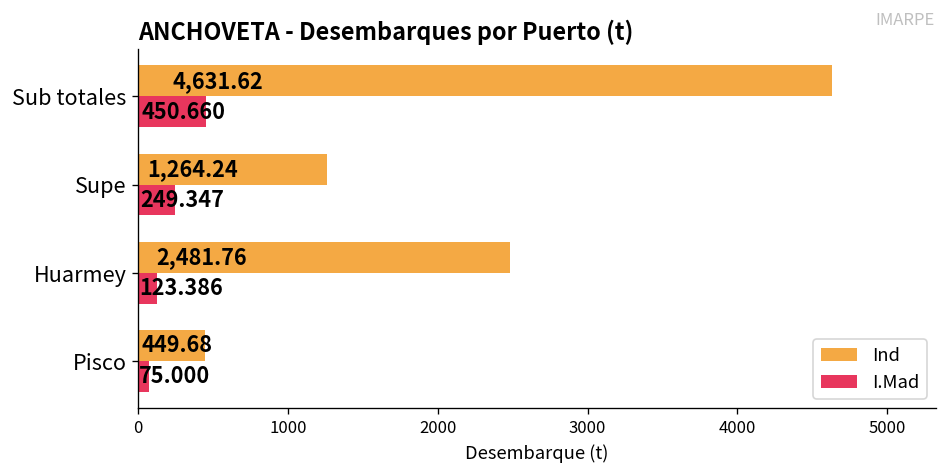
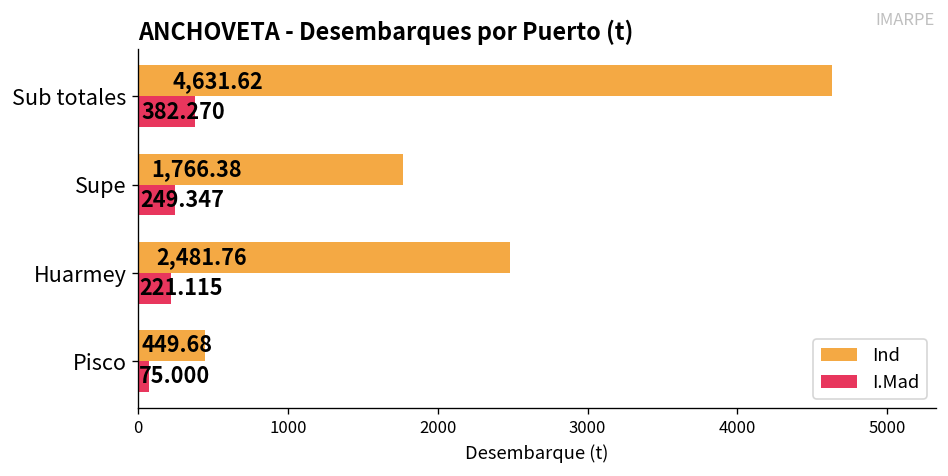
I.Mad, Sub totales: 450.660 -> 382.270
Ind, Supe: 1,264.24 -> 1,766.38
I.Mad, Huarmey: 123.386 -> 221.115
